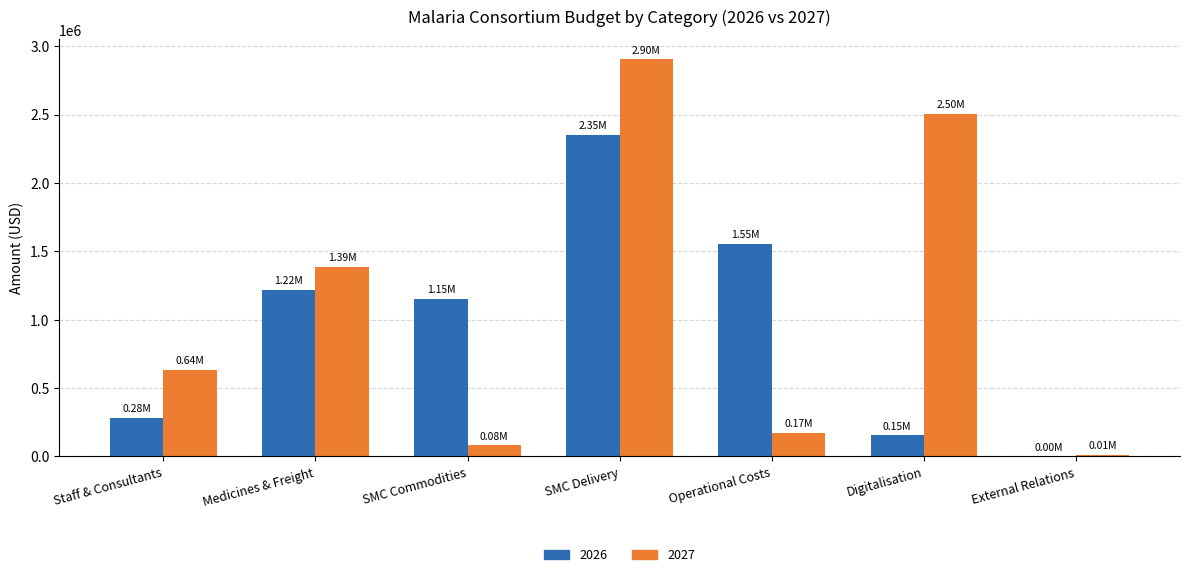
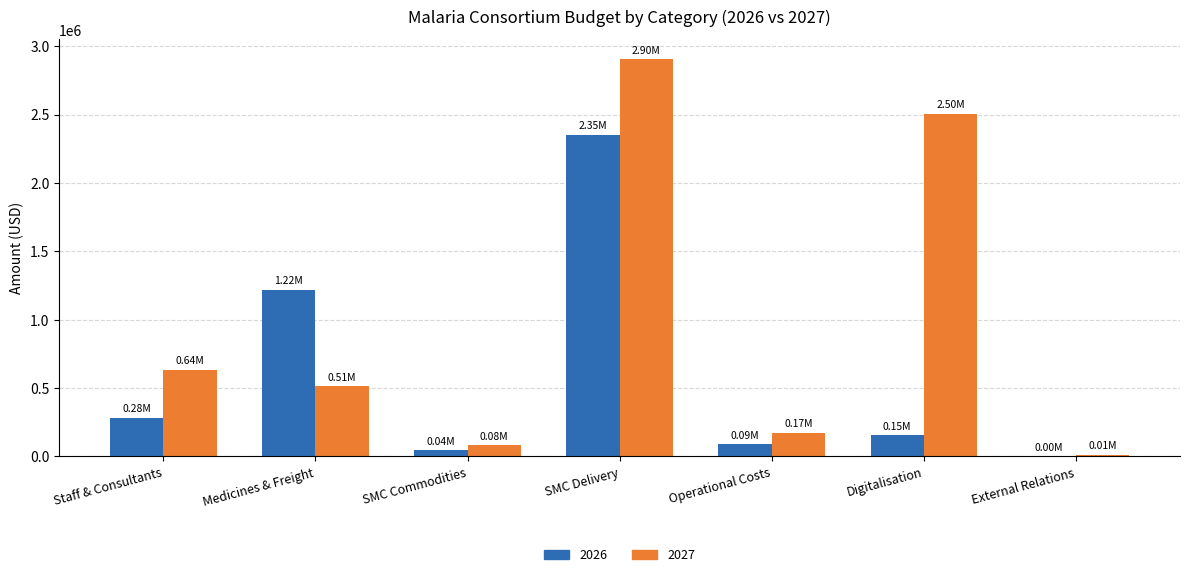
2027, Medicines & Freight: 1.39M -> 0.51M
2026, SMC Commodities: 1.15M -> 0.04M
2026, Operational Costs: 1.55M -> 0.09M
